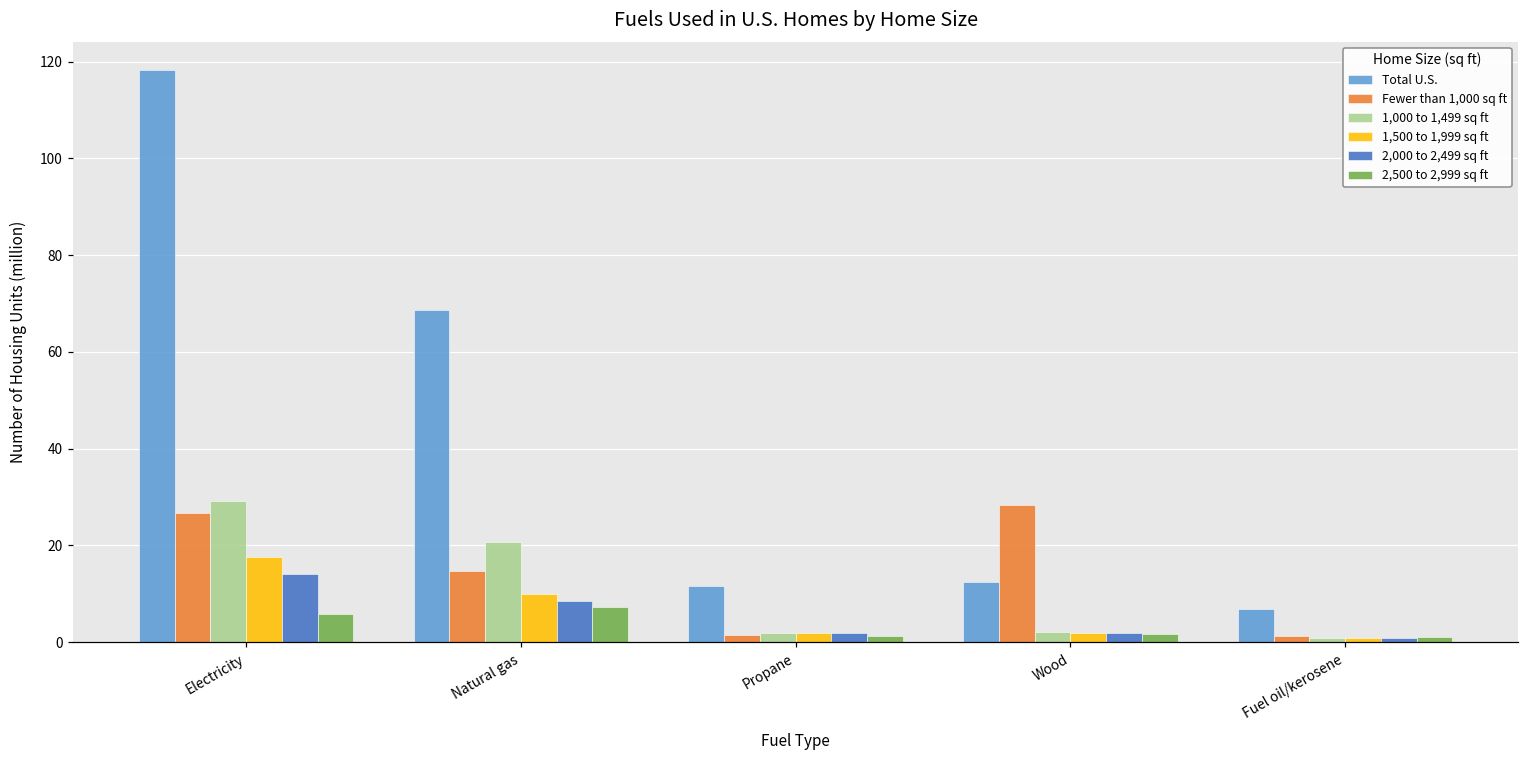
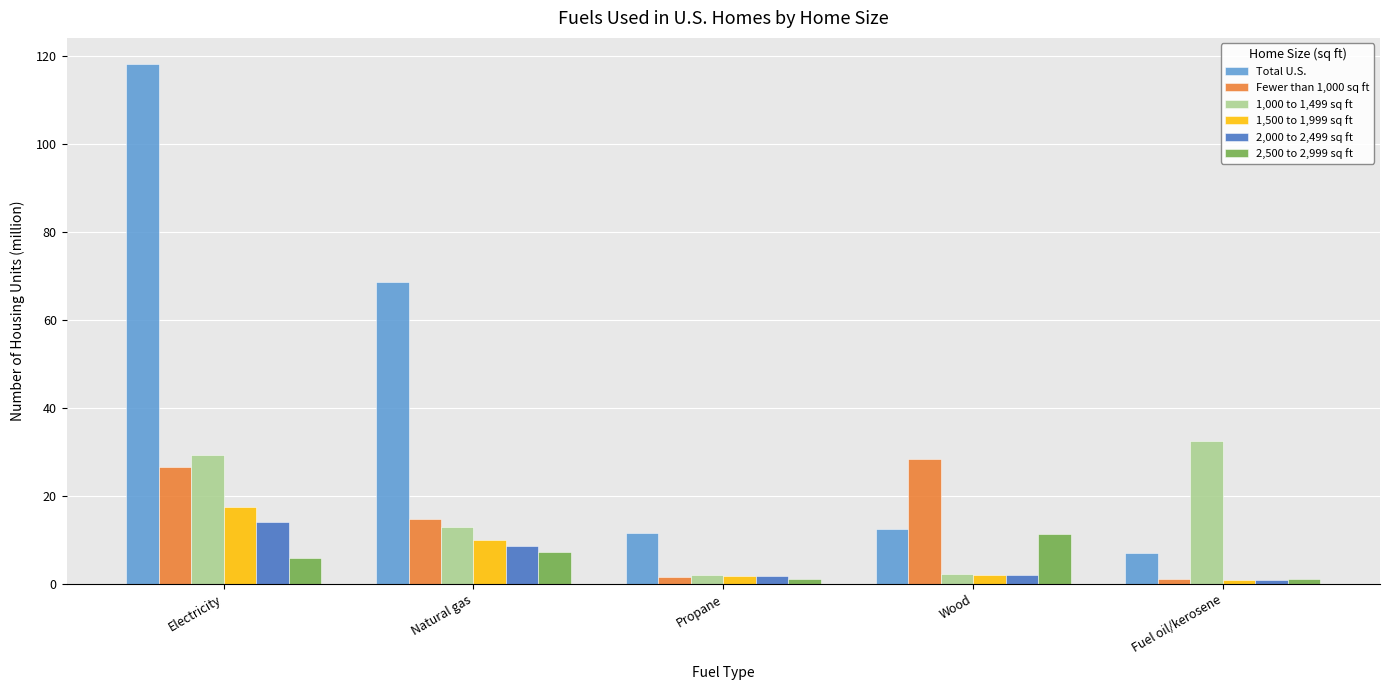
1,000 to 1,499 sq ft, Natural gas: 21 -> 13
2,500 to 2,999 sq ft, Wood: 2 -> 11
1,000 to 1,499 sq ft, Fuel oil/kerosene: 1 -> 33
